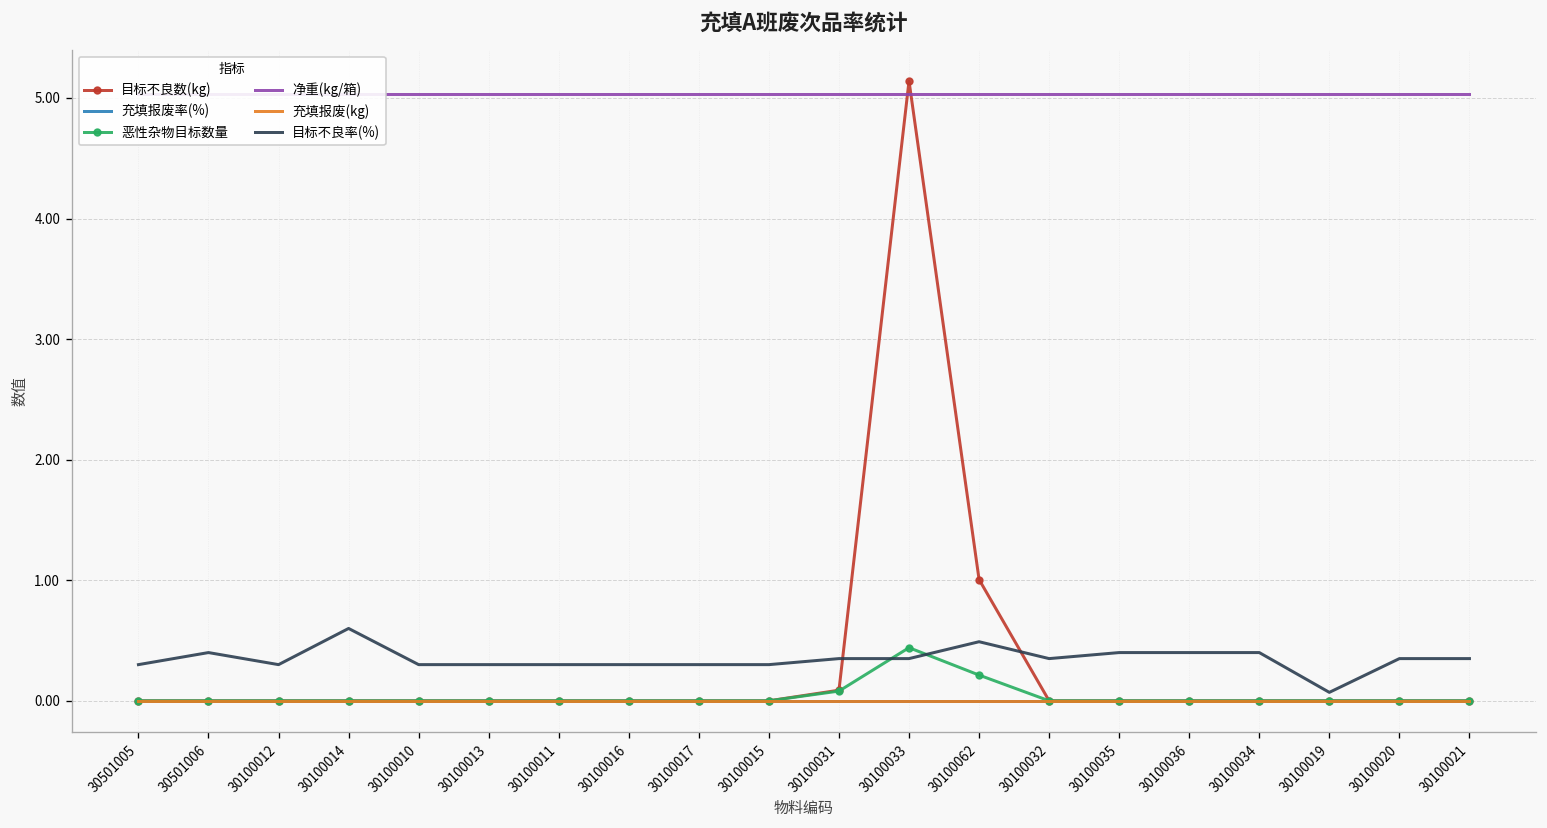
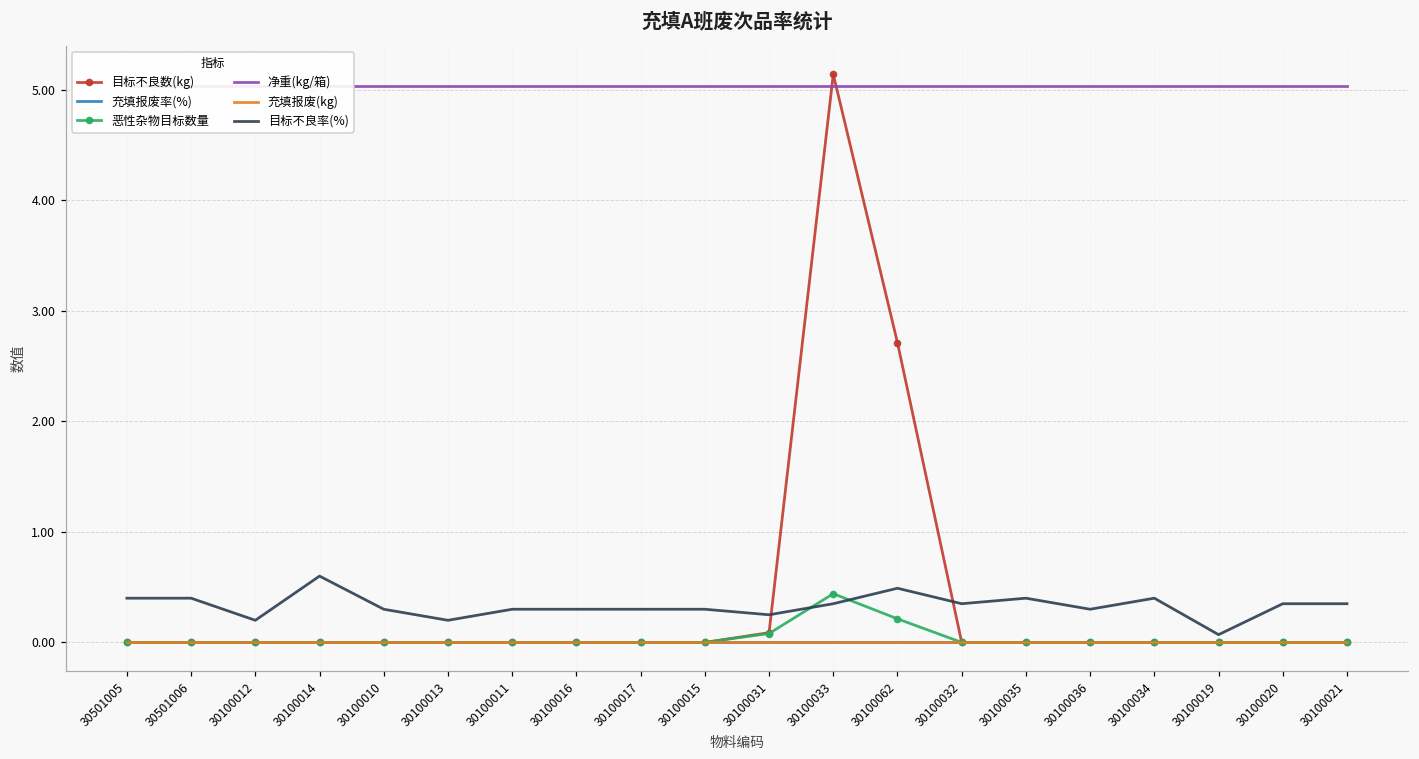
目标不良率(%), 30501005: 0.3 -> 0.4
目标不良率(%), 30100012: 0.3 -> 0.2
目标不良率(%), 30100013: 0.3 -> 0.2
目标不良率(%), 30100031: 0.35 -> 0.25
目标不良数(kg), 30100062: 1.01 -> 2.71
目标不良率(%), 30100036: 0.4 -> 0.3
